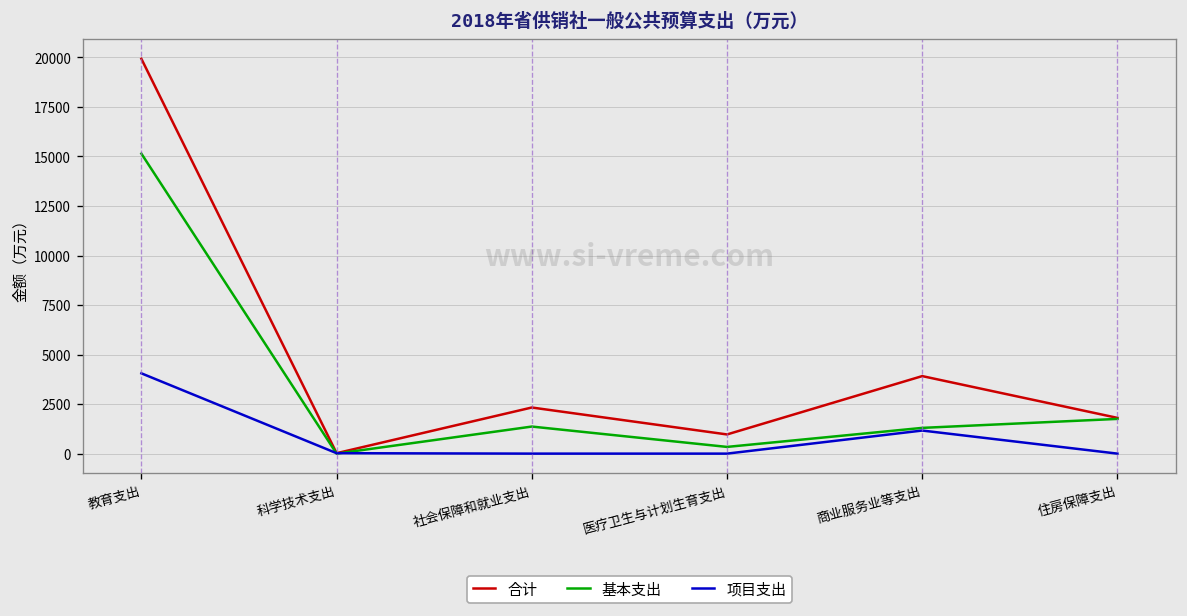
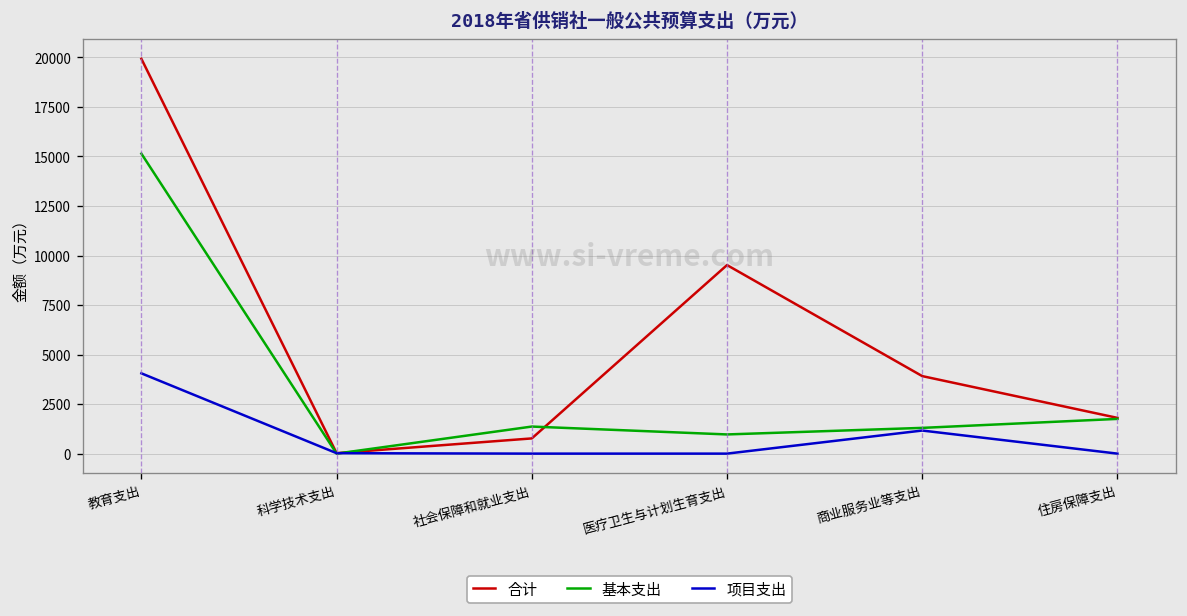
合计, 社会保障和就业支出: 2300 -> 800
合计, 医疗卫生与计划生育支出: 1000 -> 9500
基本支出, 医疗卫生与计划生育支出: 300 -> 1000
